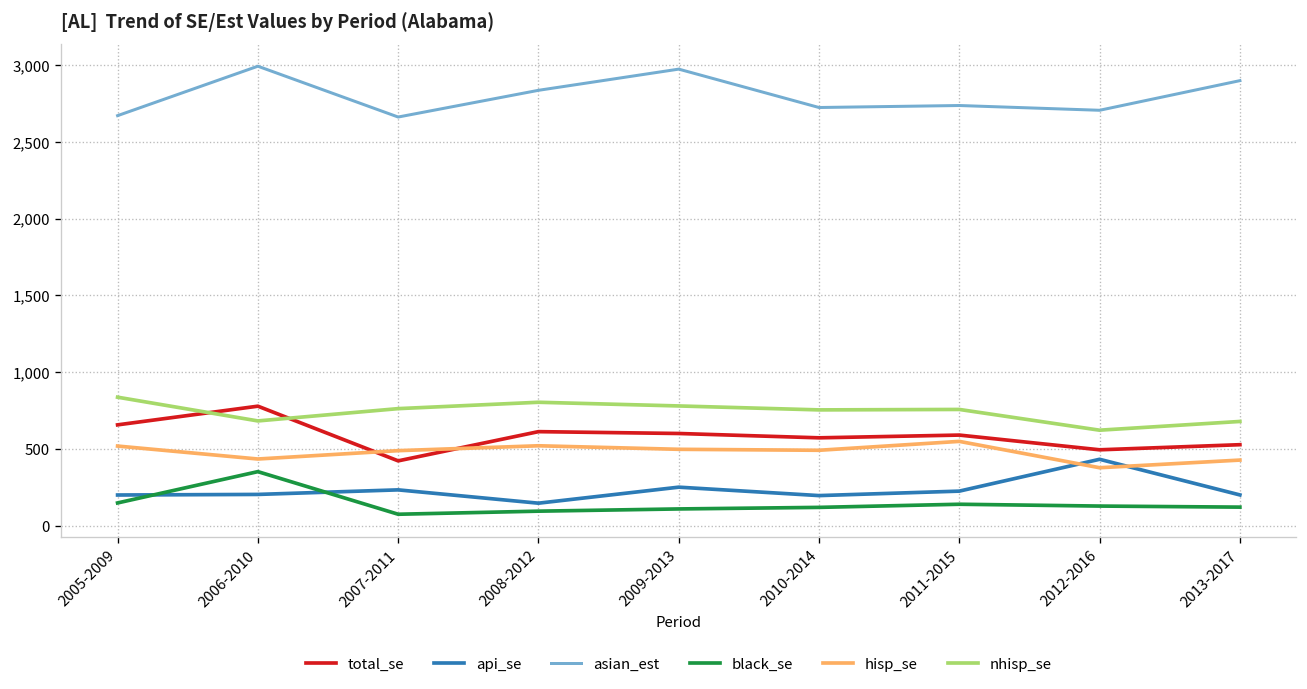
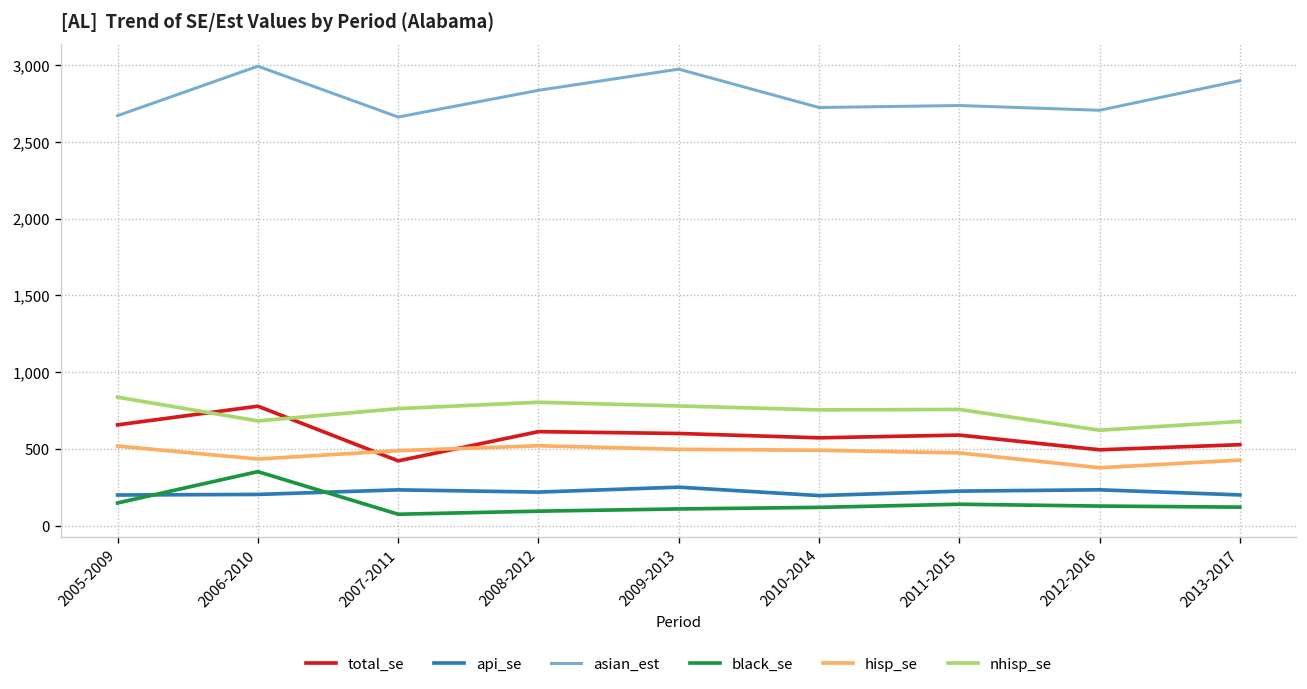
api_se, 2008-2012: 150 -> 220
hisp_se, 2011-2015: 550 -> 470
api_se, 2012-2016: 430 -> 230
